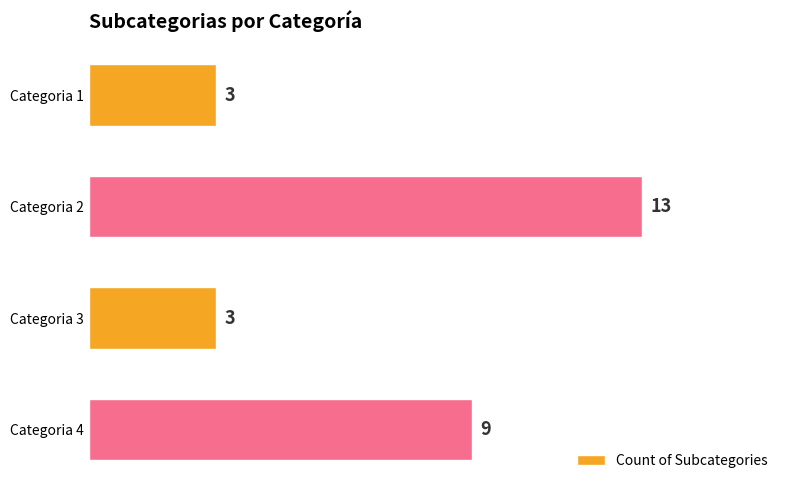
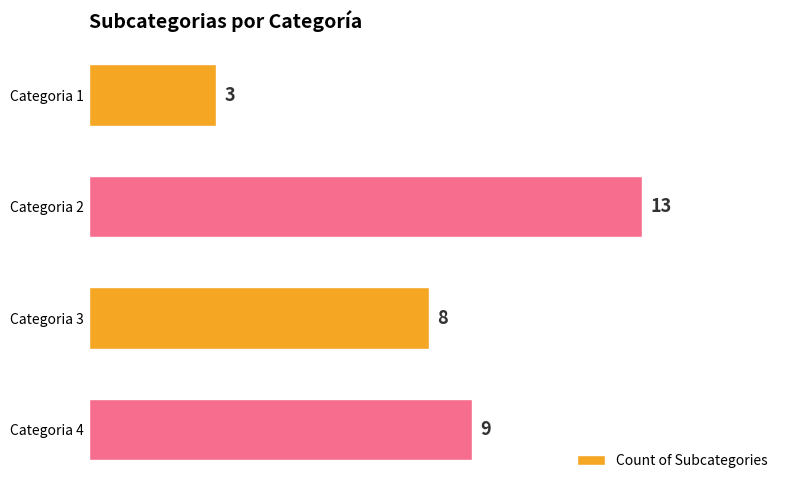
Categoria 3: 3 -> 8
